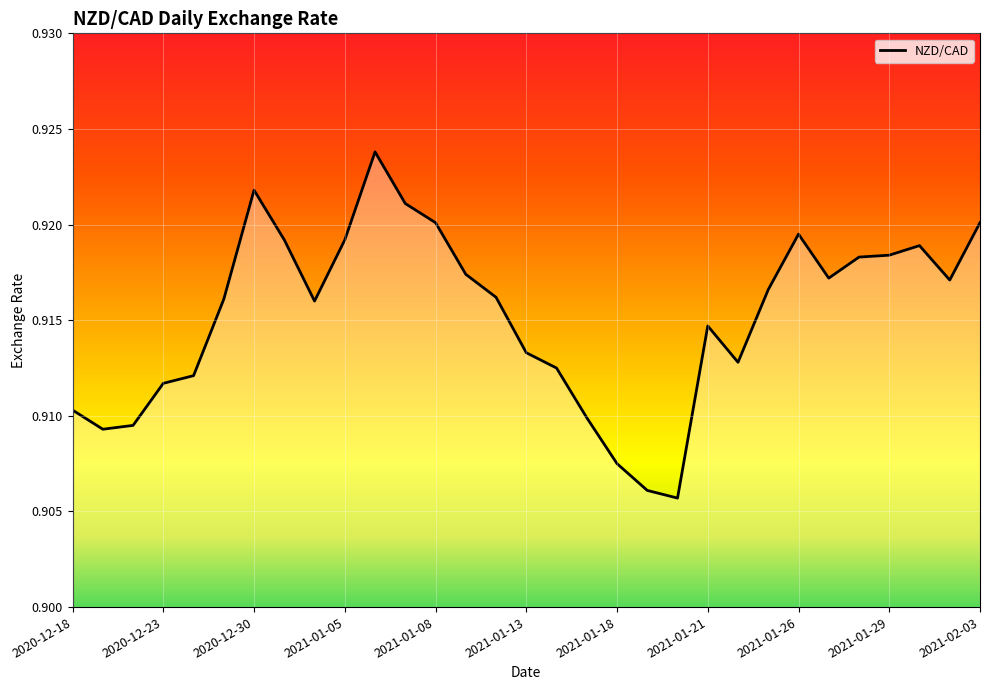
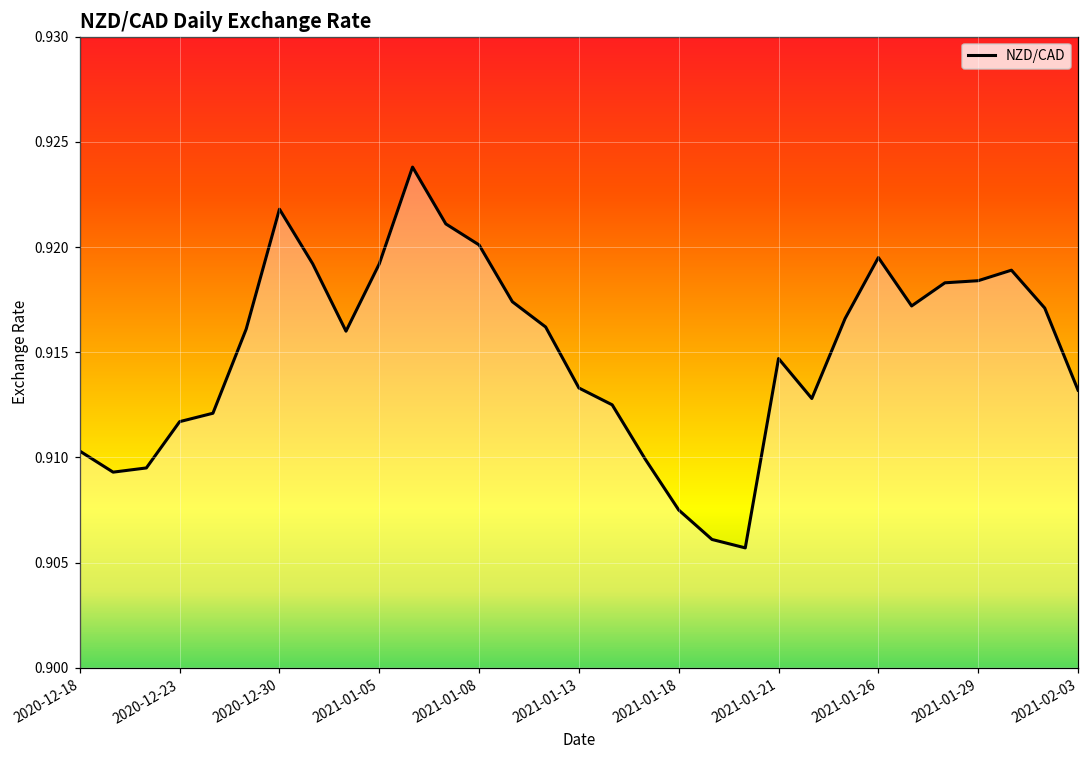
2021-02-03: 0.9201 -> 0.9132
